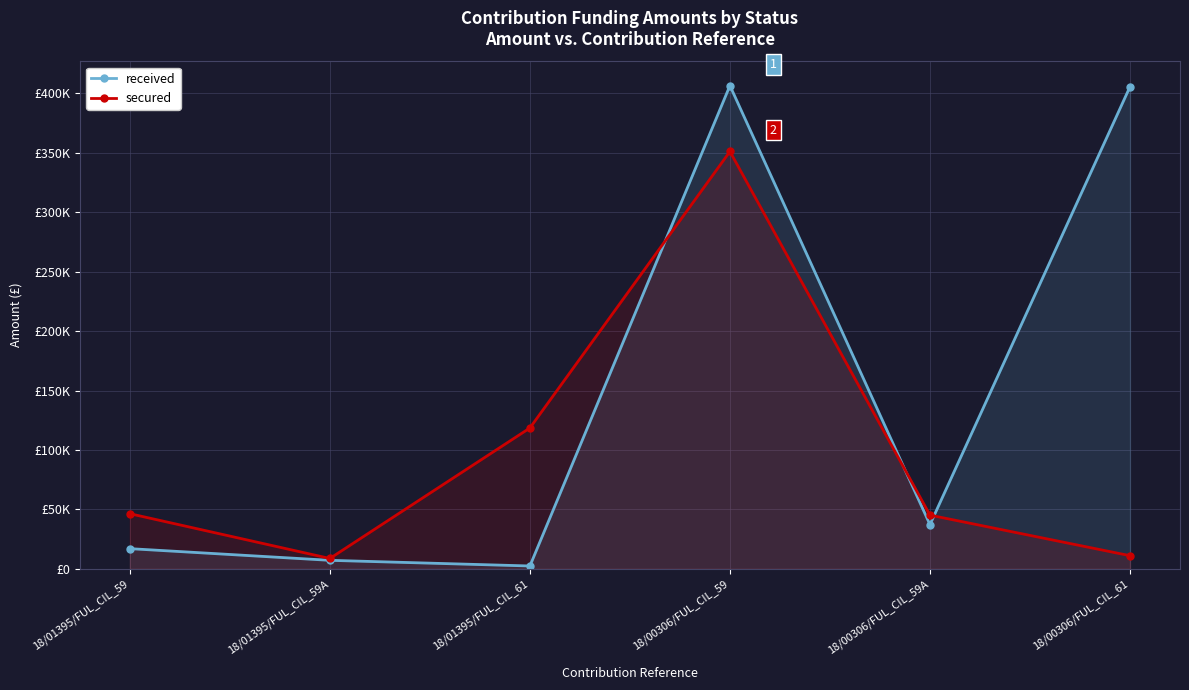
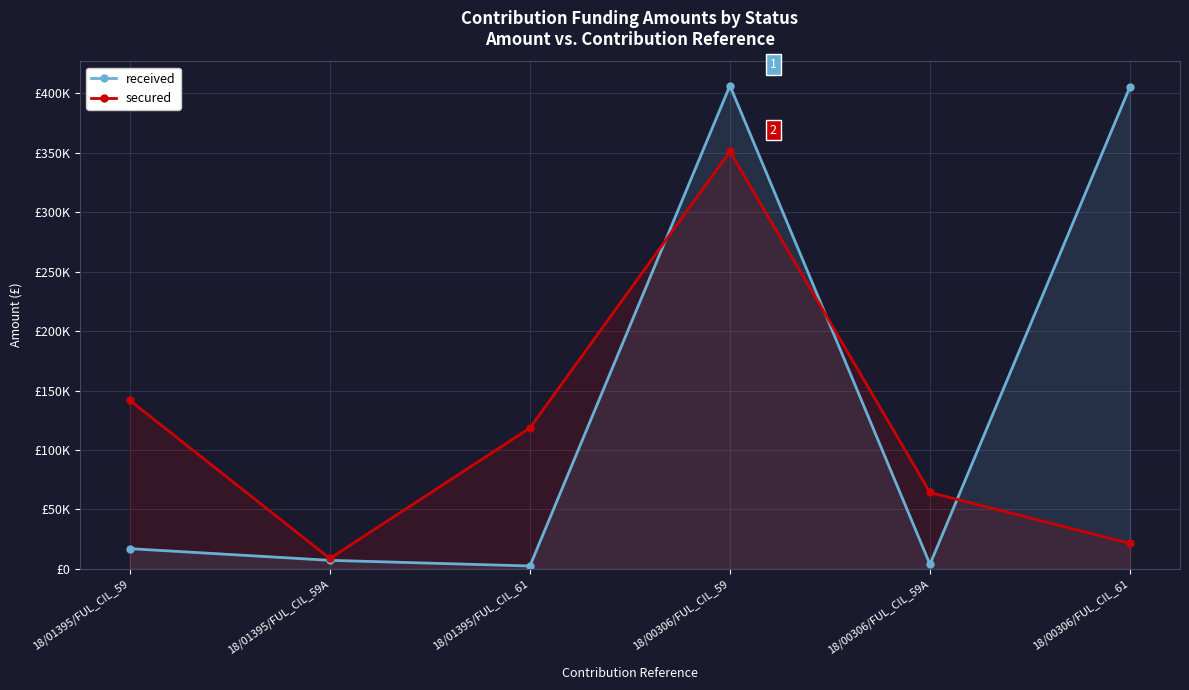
secured, 18/01395/FUL_CIL_59: £46000 -> £142000
received, 18/00306/FUL_CIL_59A: £37000 -> £4000
secured, 18/00306/FUL_CIL_59A: £45000 -> £64000
secured, 18/00306/FUL_CIL_61: £11000 -> £21000
